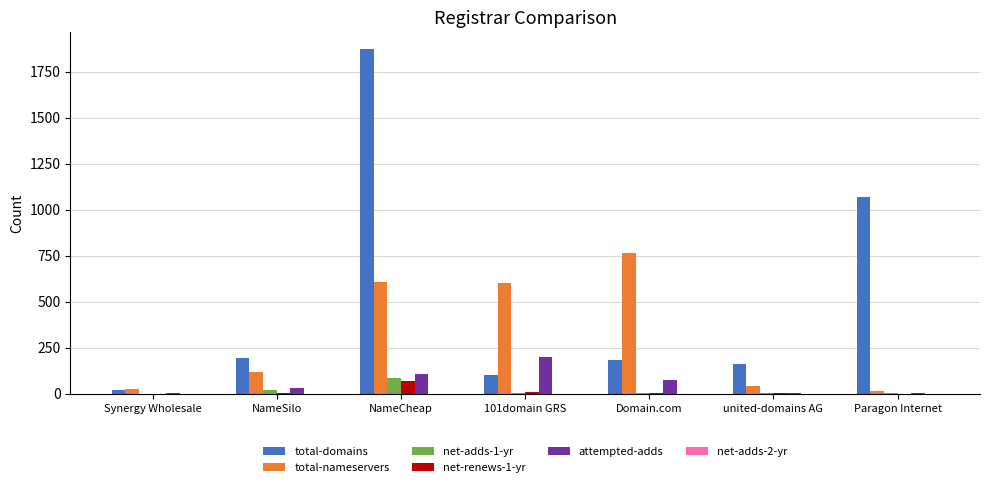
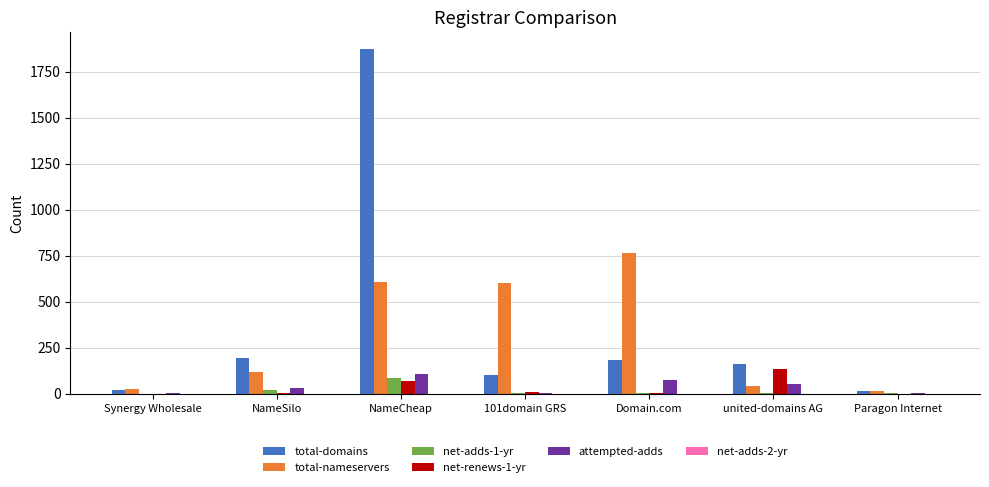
attempted-adds, 101domain GRS: 200 -> 0
net-renews-1-yr, united-domains AG: 10 -> 140
attempted-adds, united-domains AG: 0 -> 50
total-domains, Paragon Internet: 1070 -> 20
